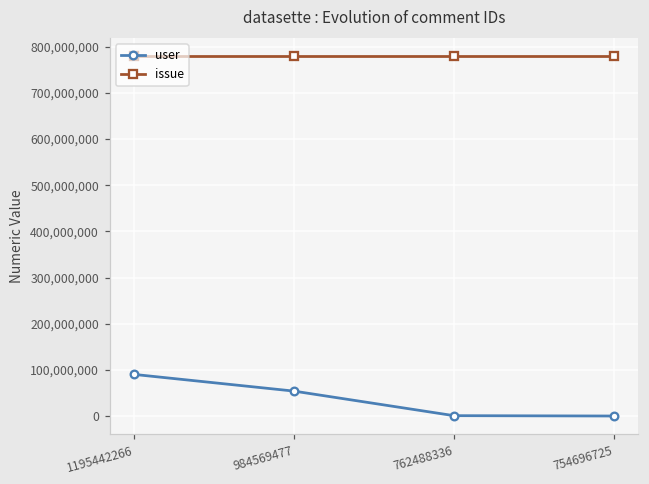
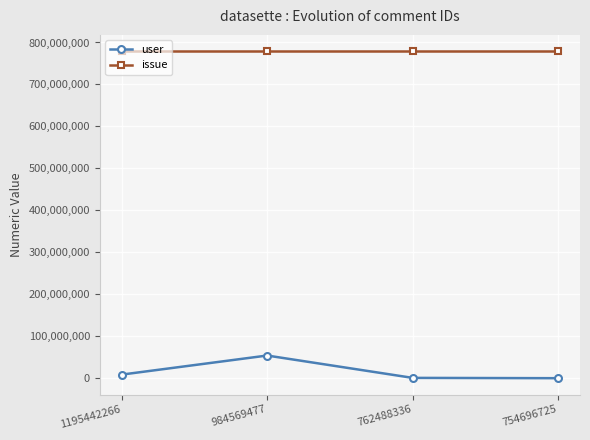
user, 1195442266: 90,000,000 -> 10,000,000
